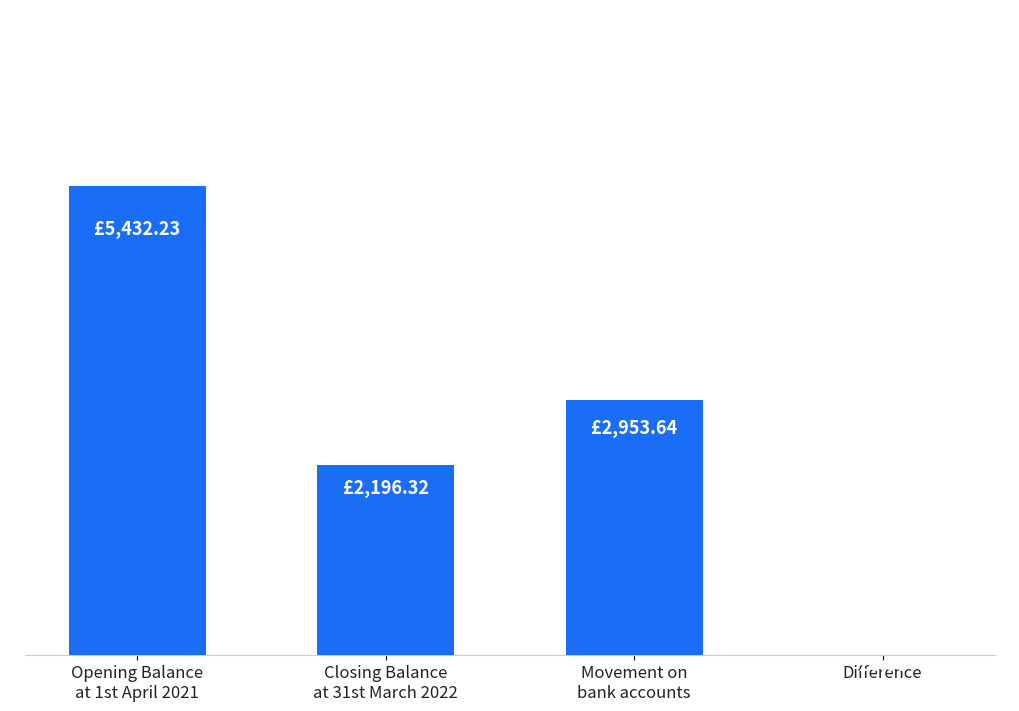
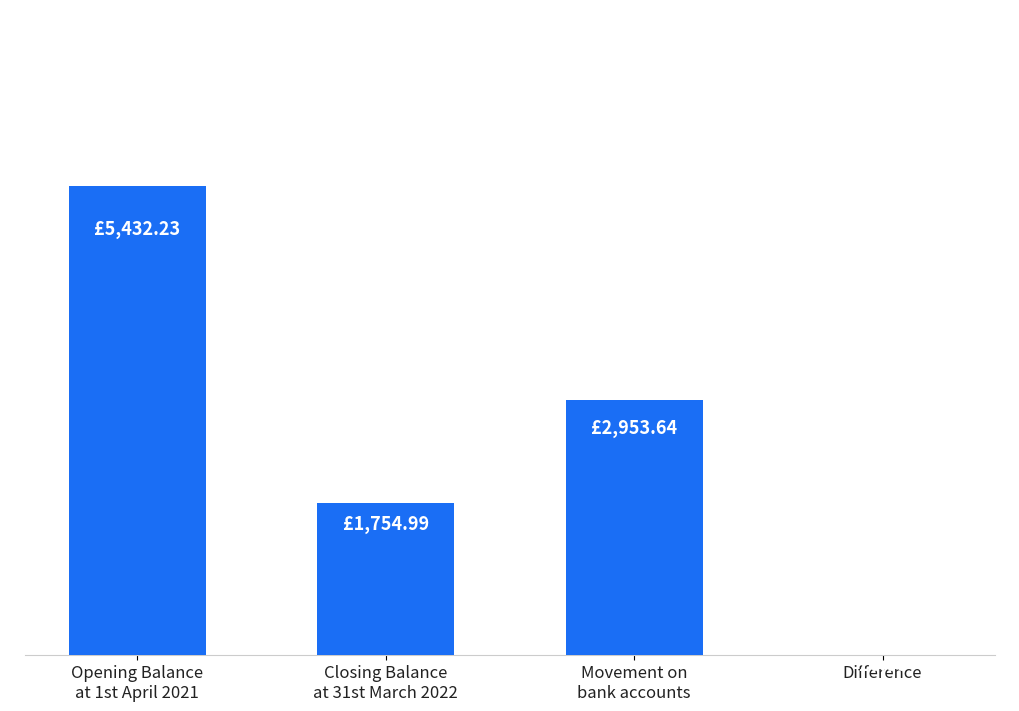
Closing Balance at 31st March 2022: £2,196.32 -> £1,754.99
